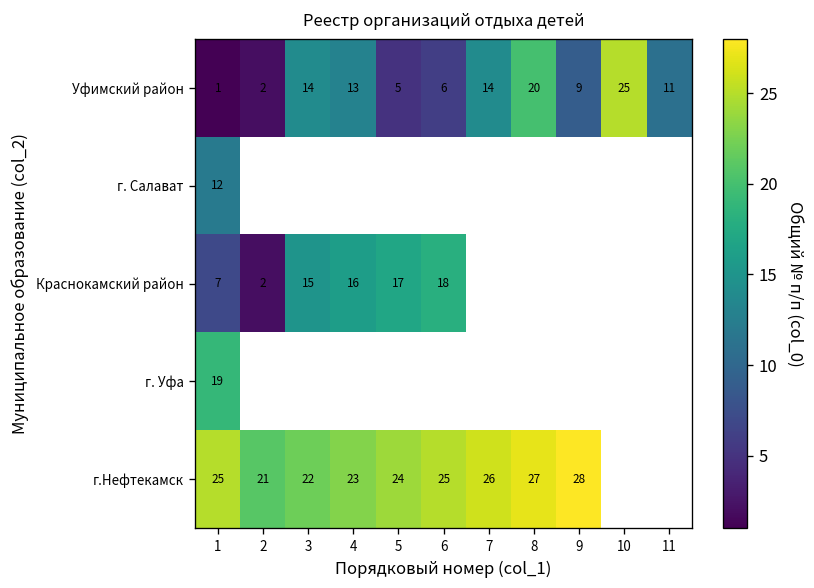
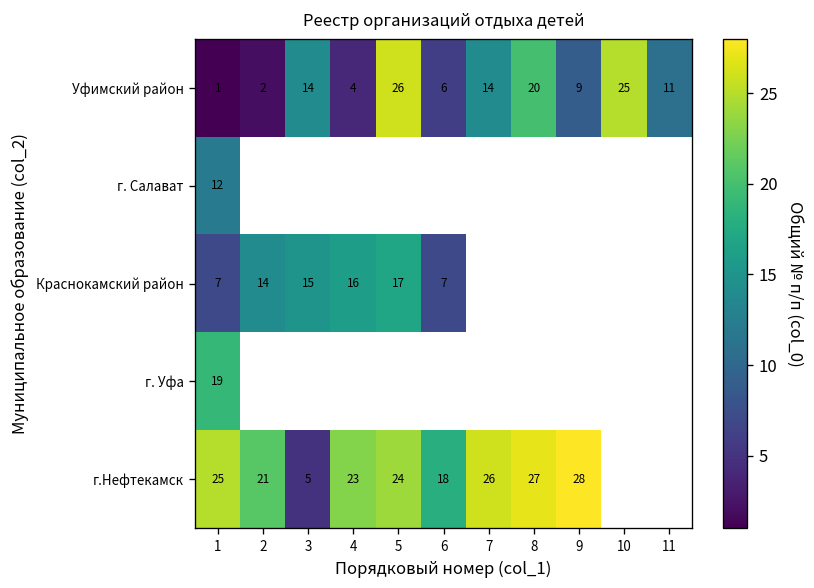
Уфимский район, 4: 13 -> 4
Уфимский район, 5: 5 -> 26
Краснокамский район, 2: 2 -> 14
Краснокамский район, 6: 18 -> 7
г.Нефтекамск, 3: 22 -> 5
г.Нефтекамск, 6: 25 -> 18
